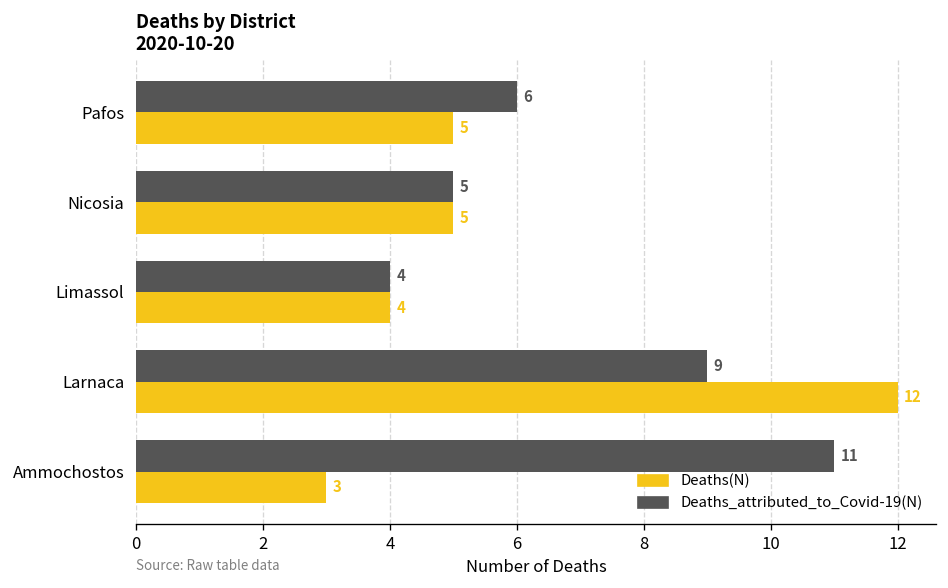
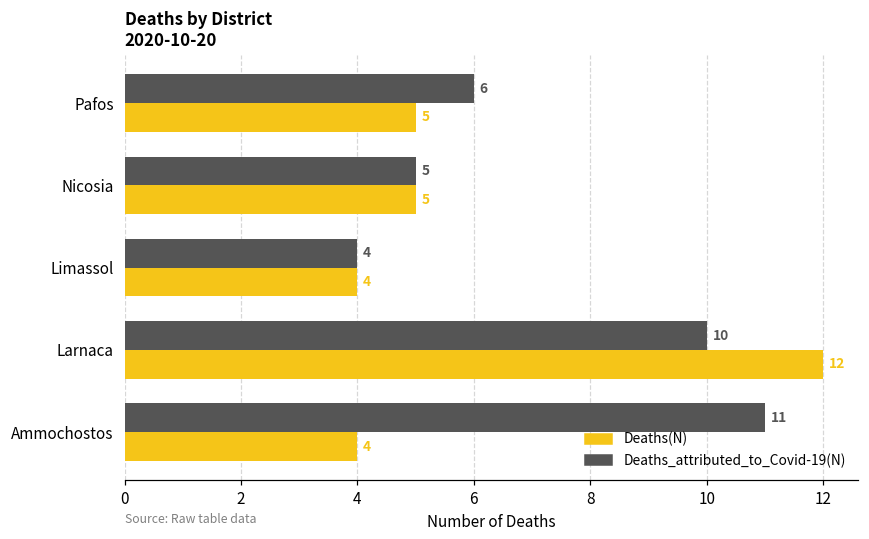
Deaths_attributed_to_Covid-19(N), Larnaca: 9 -> 10
Deaths(N), Ammochostos: 3 -> 4
